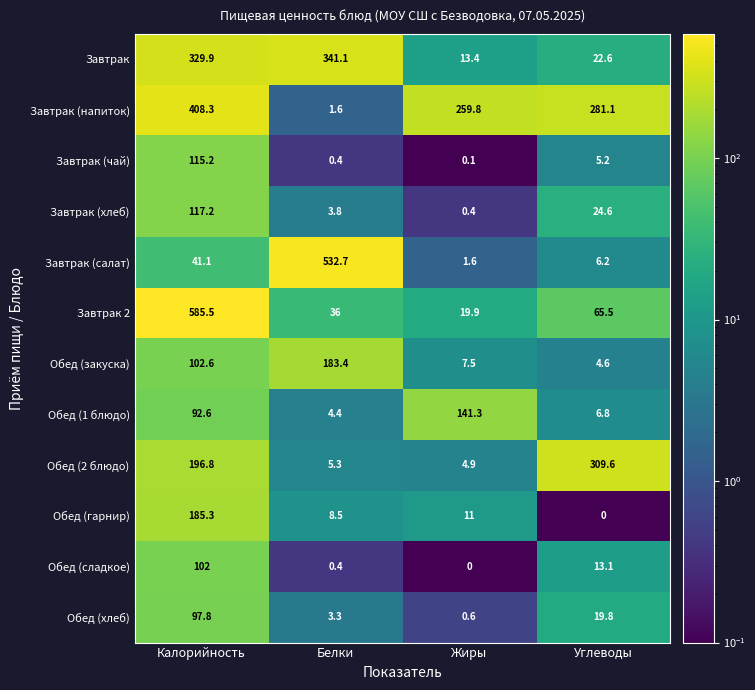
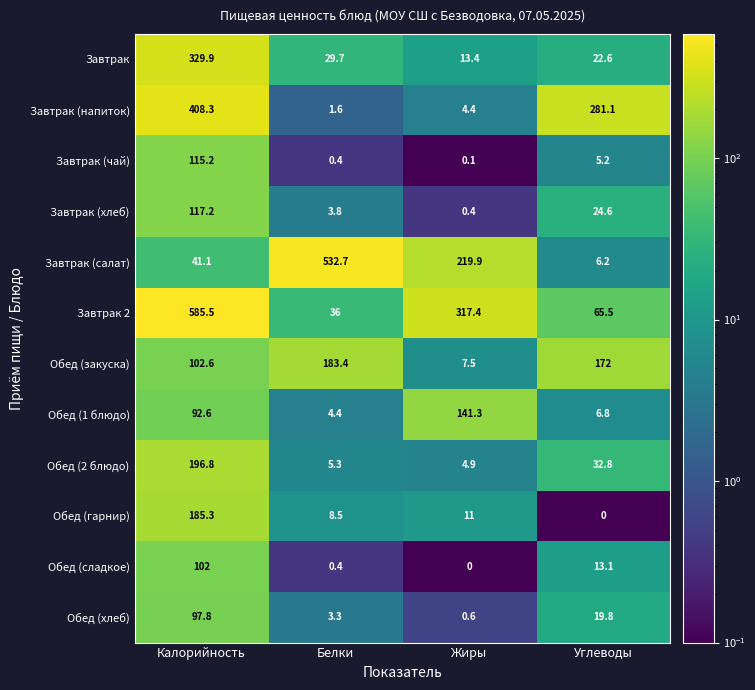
Завтрак, Белки: 341.1 -> 29.7
Завтрак (напиток), Жиры: 259.8 -> 4.4
Завтрак (салат), Жиры: 1.6 -> 219.9
Завтрак 2, Жиры: 19.9 -> 317.4
Обед (закуска), Углеводы: 4.6 -> 172
Обед (2 блюдо), Углеводы: 309.6 -> 32.8
